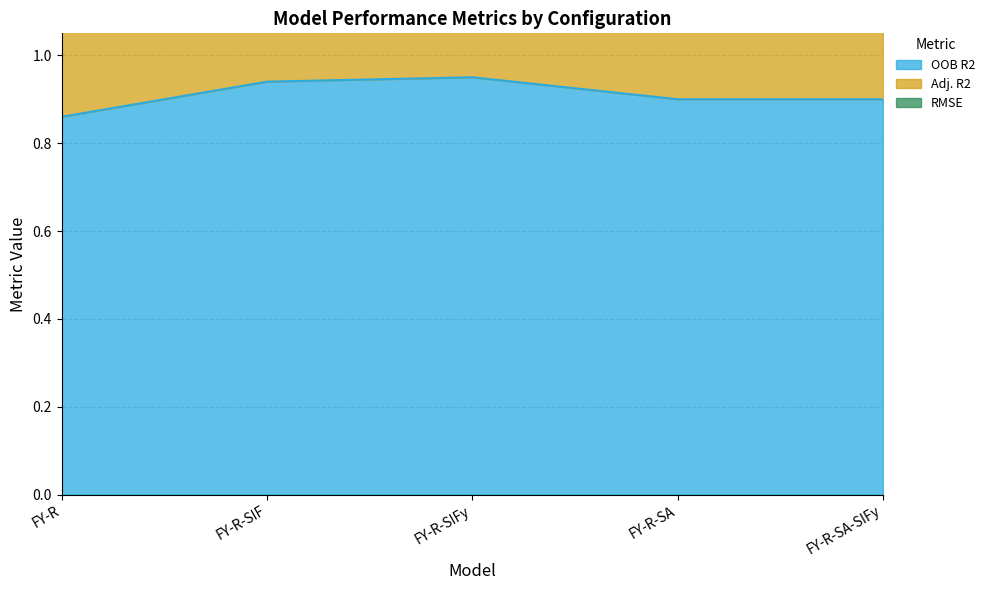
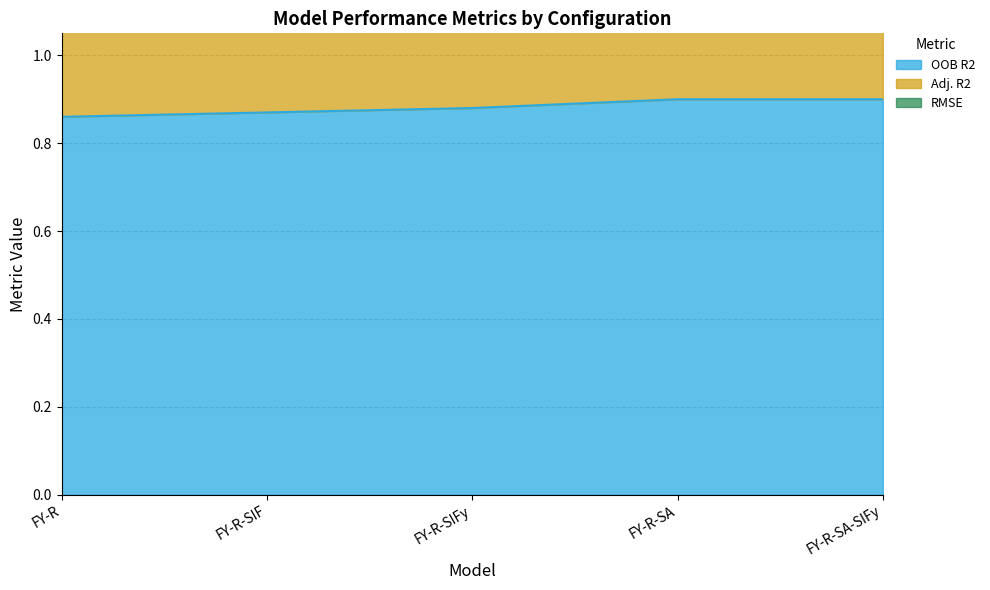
OOB R2, FY-R-SIF: 0.94 -> 0.87
OOB R2, FY-R-SIFy: 0.95 -> 0.88
